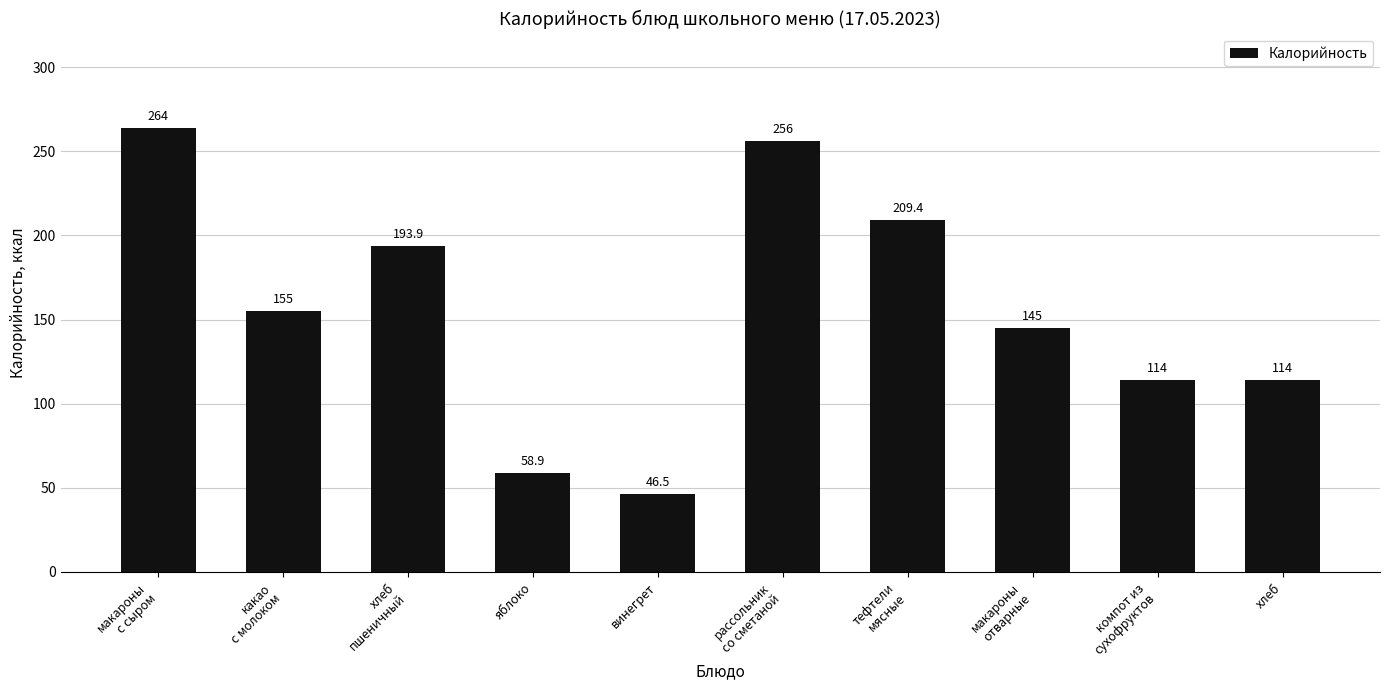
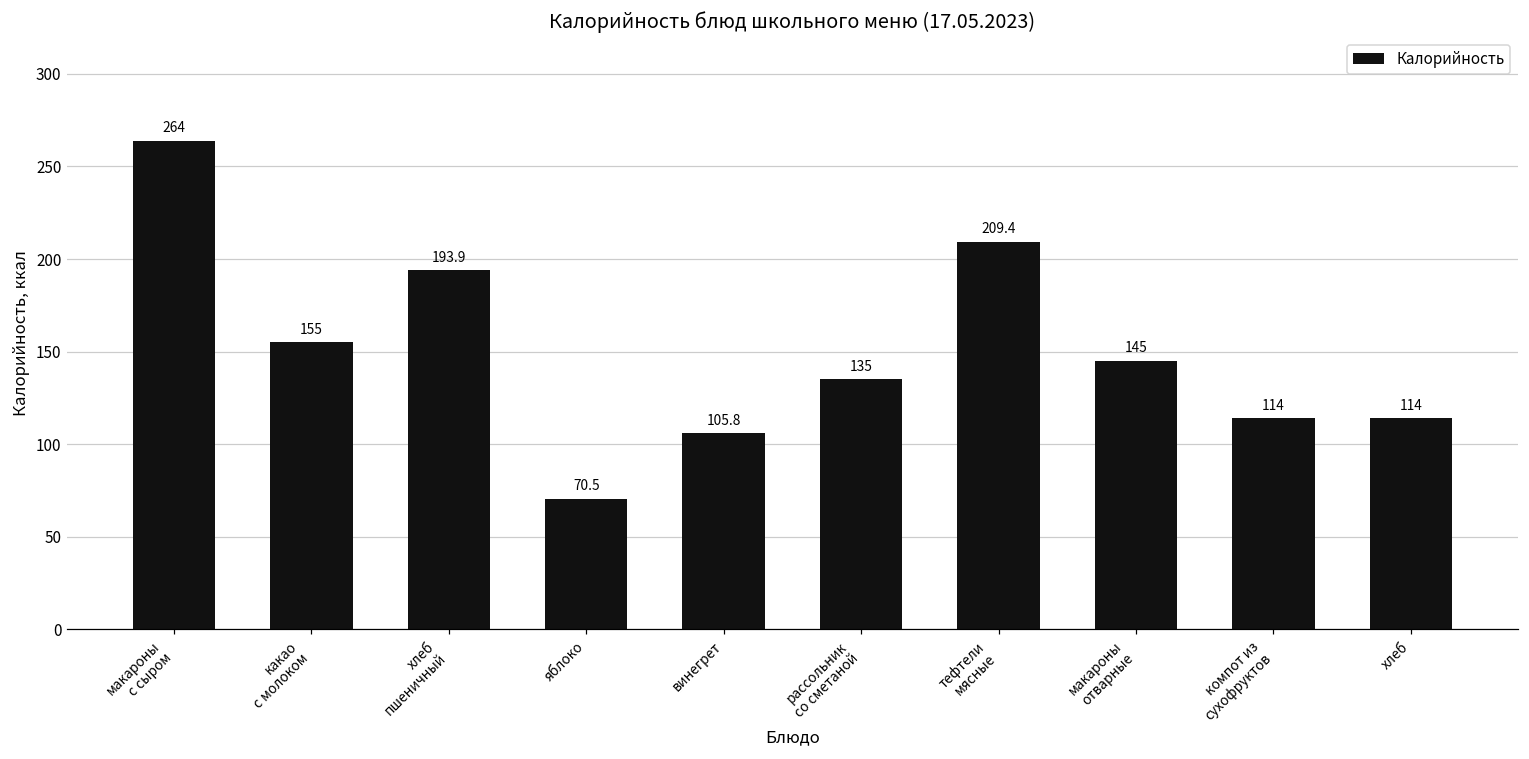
яблоко: 58.9 -> 70.5
винегрет: 46.5 -> 105.8
рассольник со сметаной: 256 -> 135
